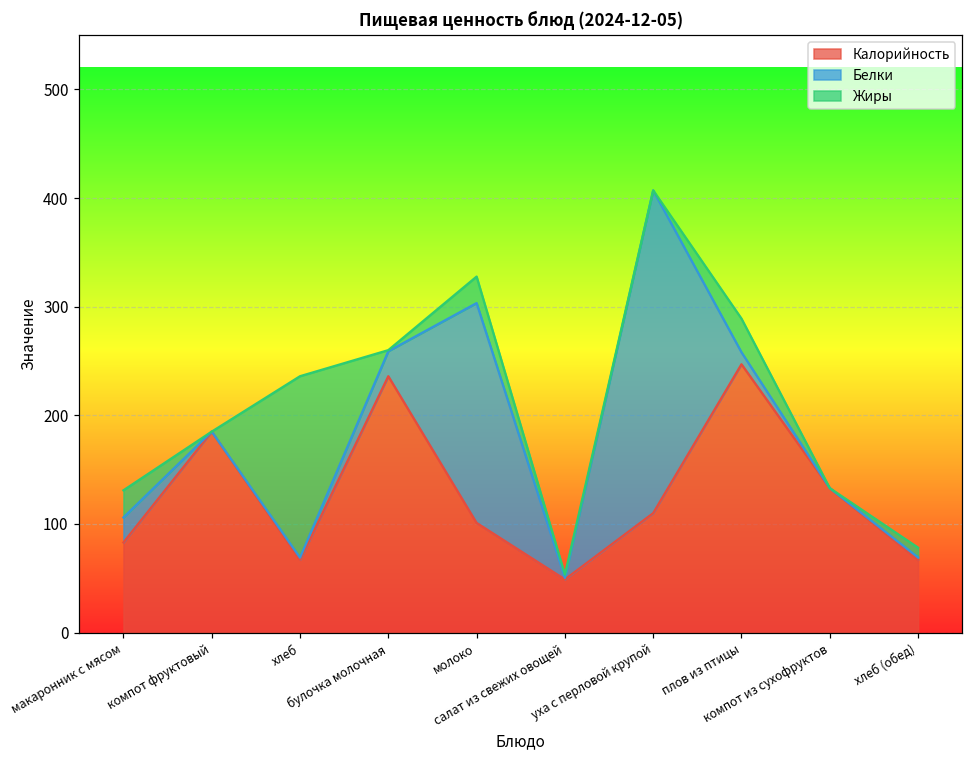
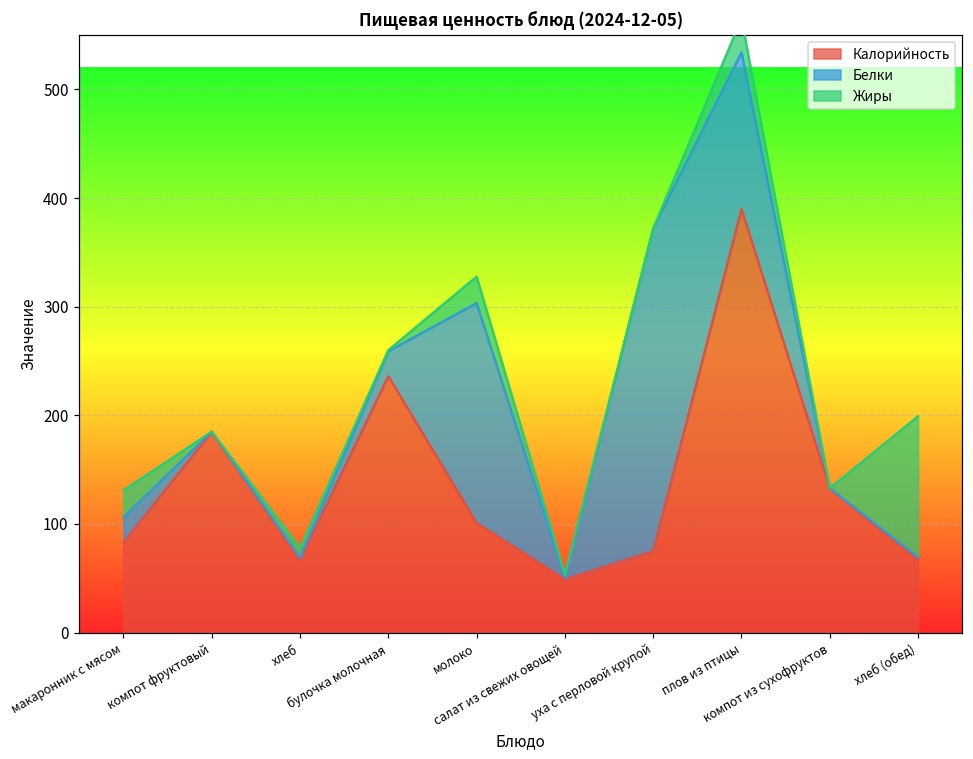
Жиры, хлеб: 170 -> 10
Калорийность, уха с перловой крупой: 110 -> 80
Калорийность, плов из птицы: 250 -> 390
Белки, плов из птицы: 10 -> 140
Жиры, хлеб (обед): 10 -> 130
